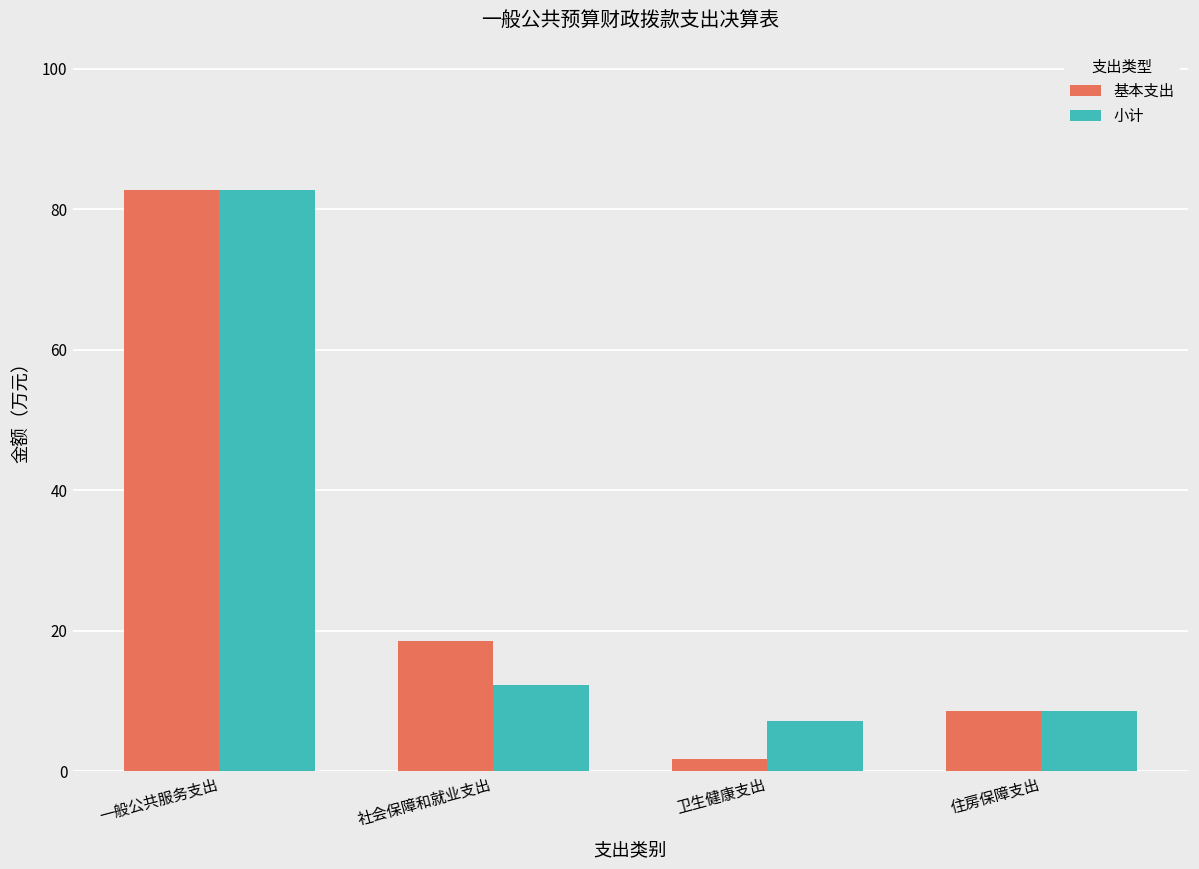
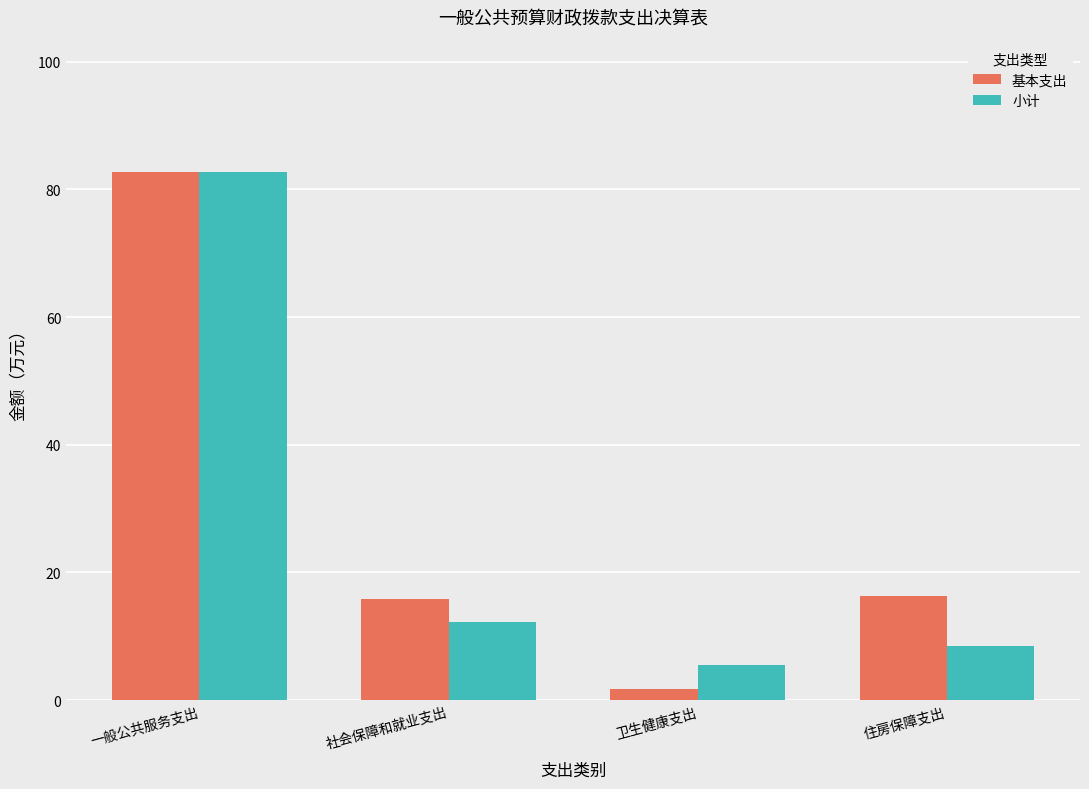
基本支出, 社会保障和就业支出: 19 -> 16
小计, 卫生健康支出: 7 -> 6
基本支出, 住房保障支出: 9 -> 16
